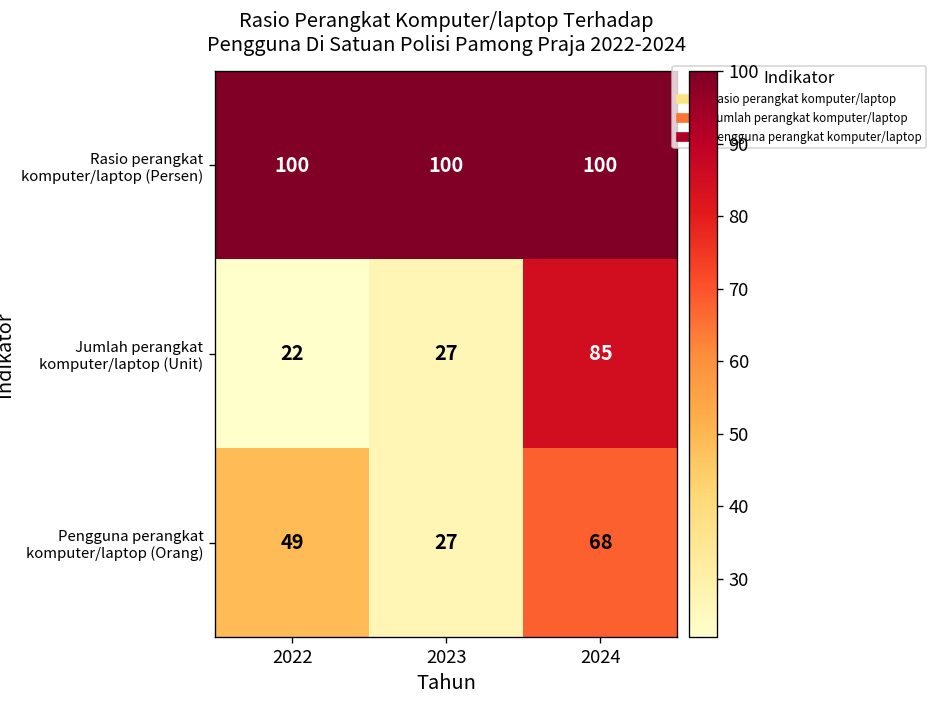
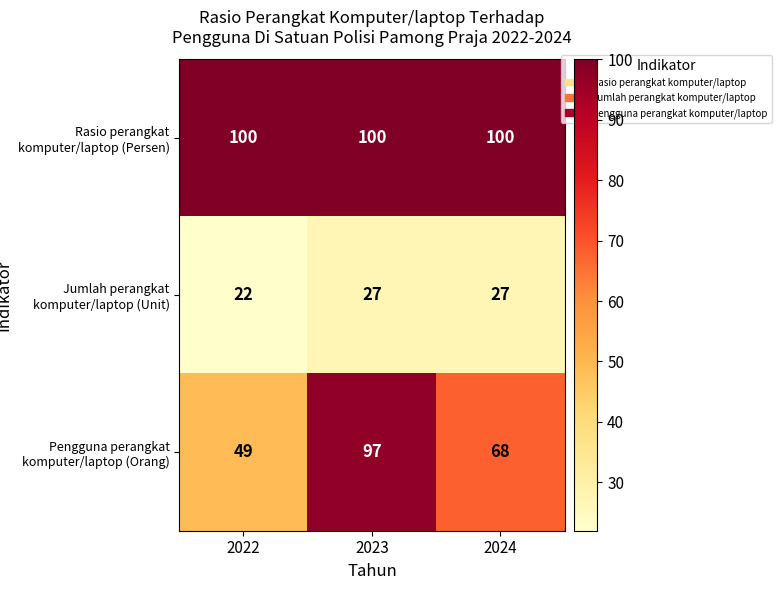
Jumlah perangkat komputer/laptop (Unit), 2024: 85 -> 27
Pengguna perangkat komputer/laptop (Orang), 2023: 27 -> 97
